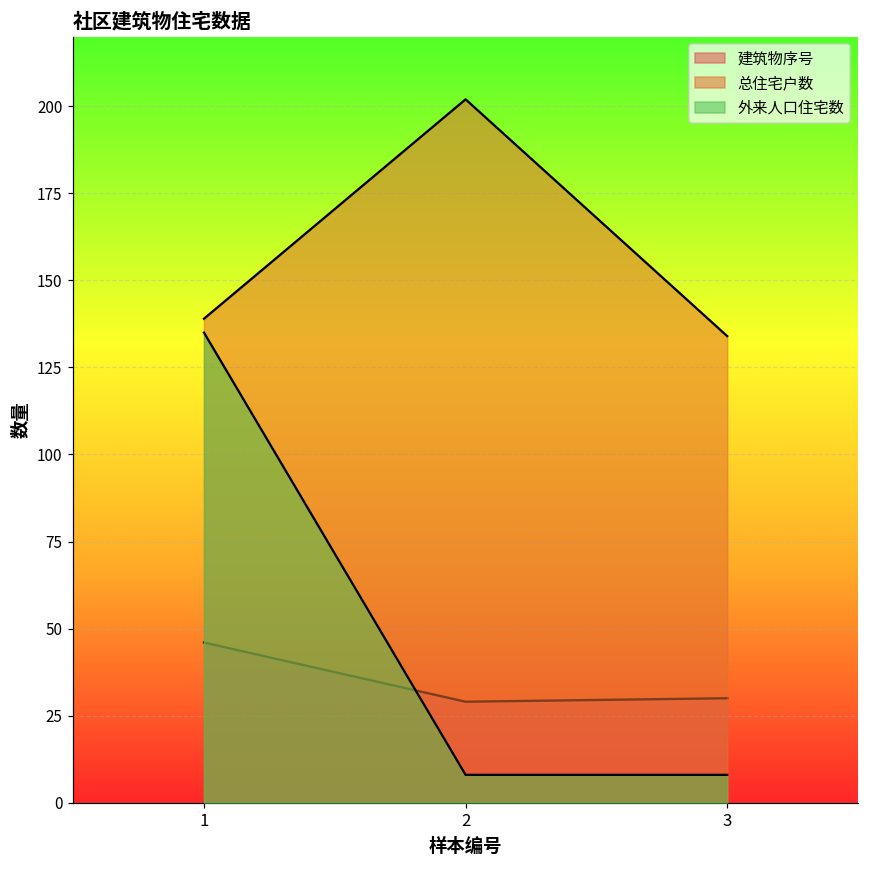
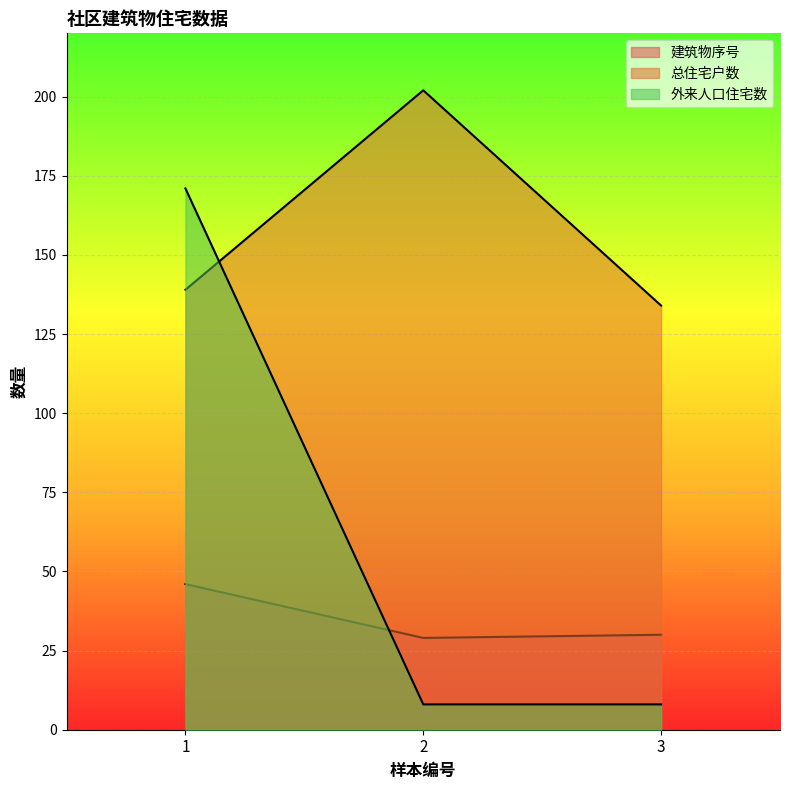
外来人口住宅数, 1: 135 -> 171
